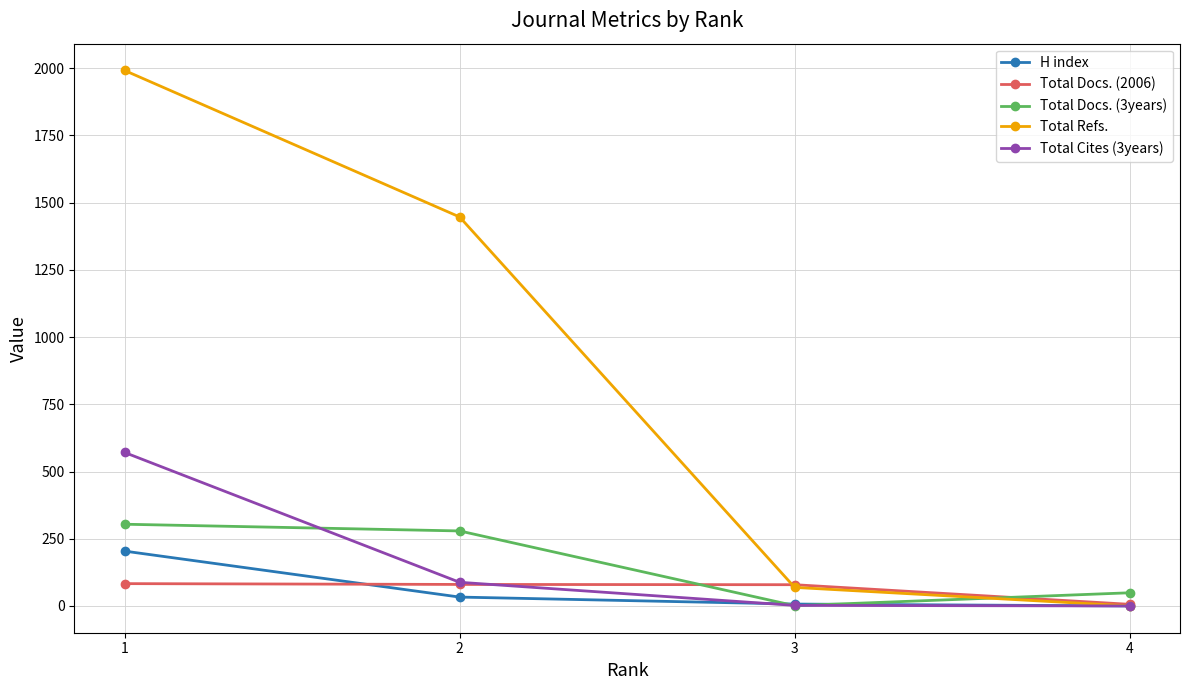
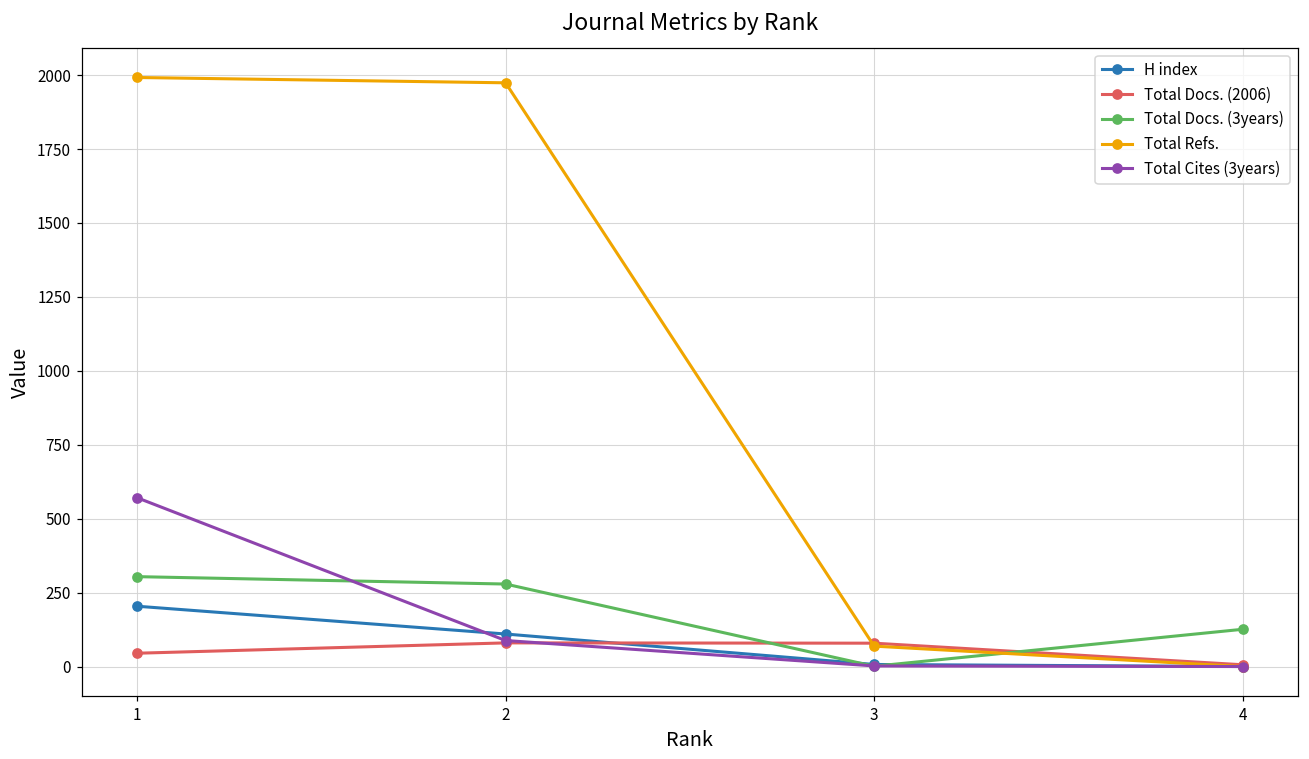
Total Docs. (2006), 1: 80 -> 50
H index, 2: 30 -> 110
Total Refs., 2: 1450 -> 1970
Total Docs. (3years), 4: 50 -> 130
